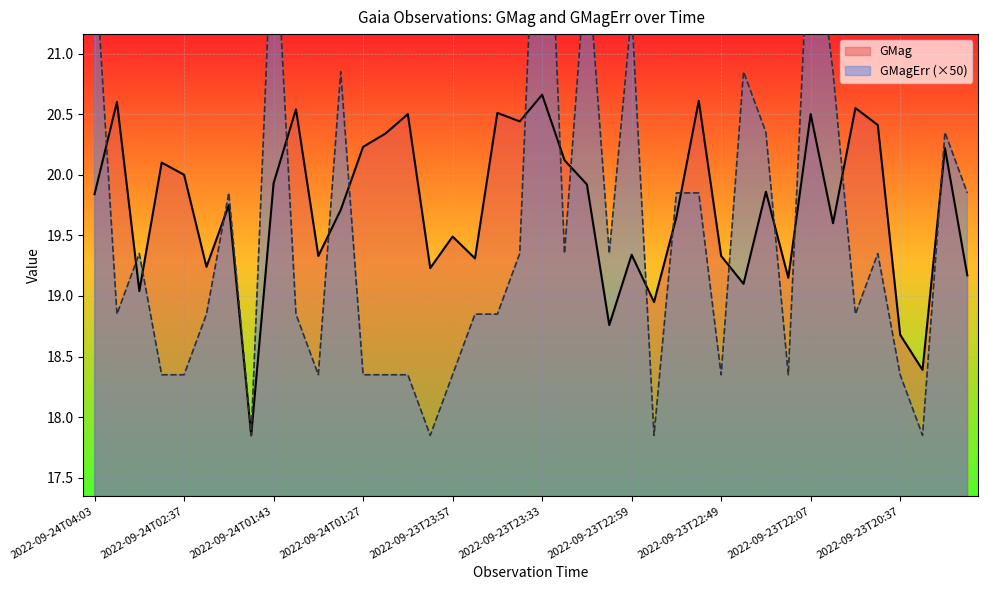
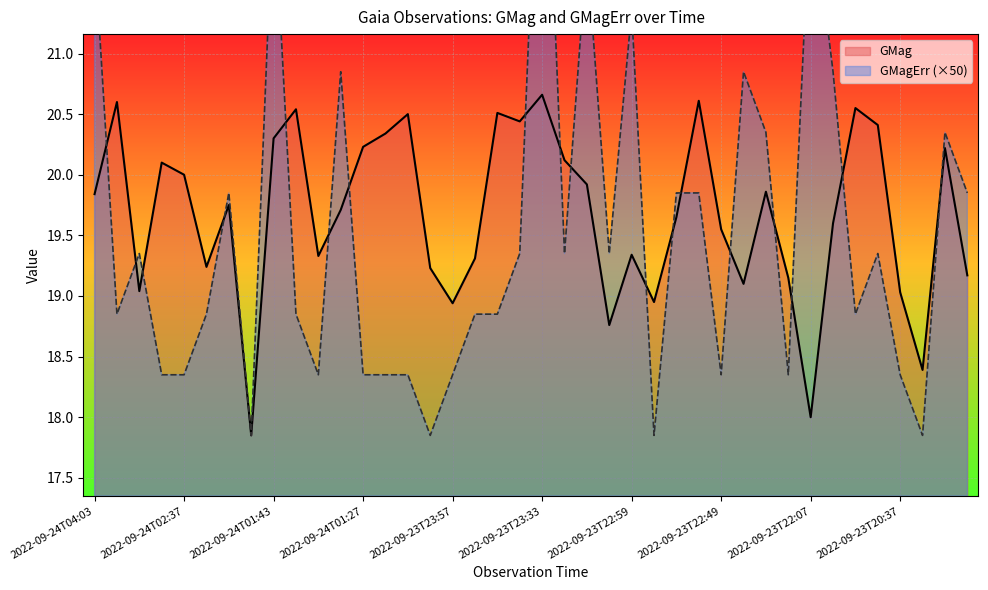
GMag, 2022-09-24T01:43: 19.93 -> 20.30
GMag, 2022-09-23T23:57: 19.49 -> 18.94
GMag, 2022-09-23T22:49: 19.33 -> 19.55
GMag, 2022-09-23T22:07: 20.5 -> 18.0
GMag, 2022-09-23T20:37: 18.68 -> 19.03
